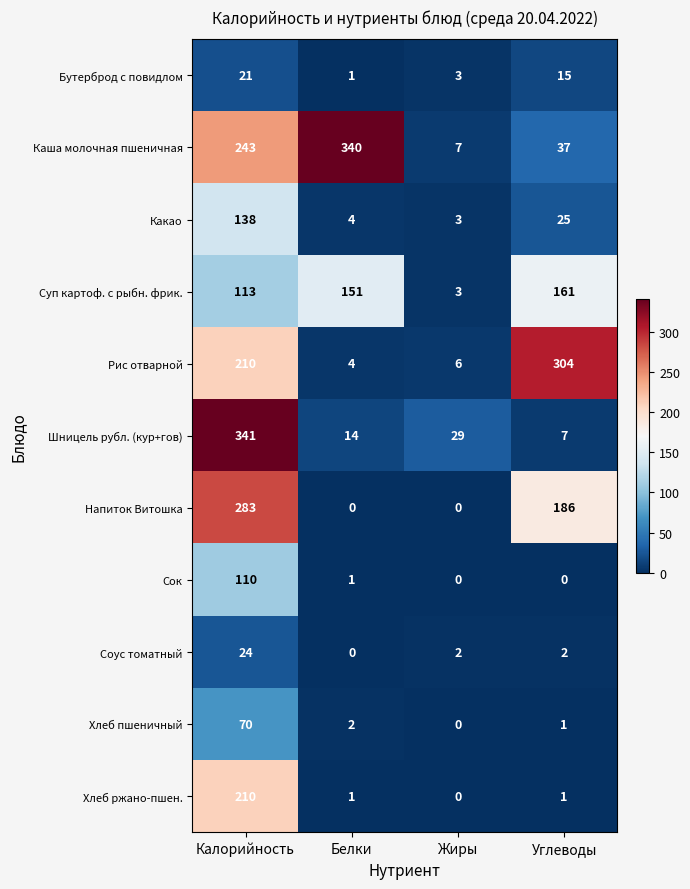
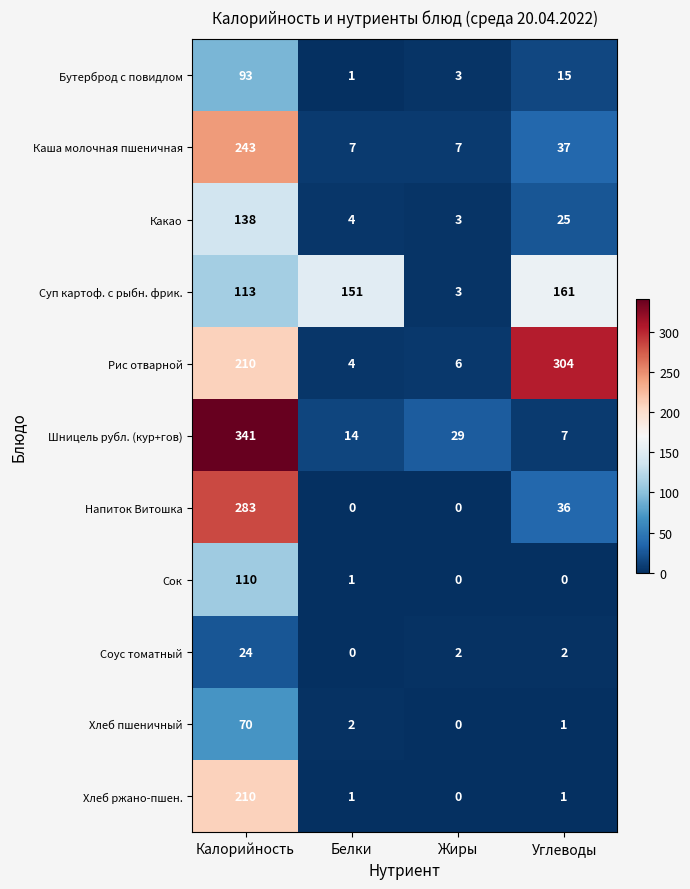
Бутерброд с повидлом, Калорийность: 21 -> 93
Каша молочная пшеничная, Белки: 340 -> 7
Напиток Витошка, Углеводы: 186 -> 36
